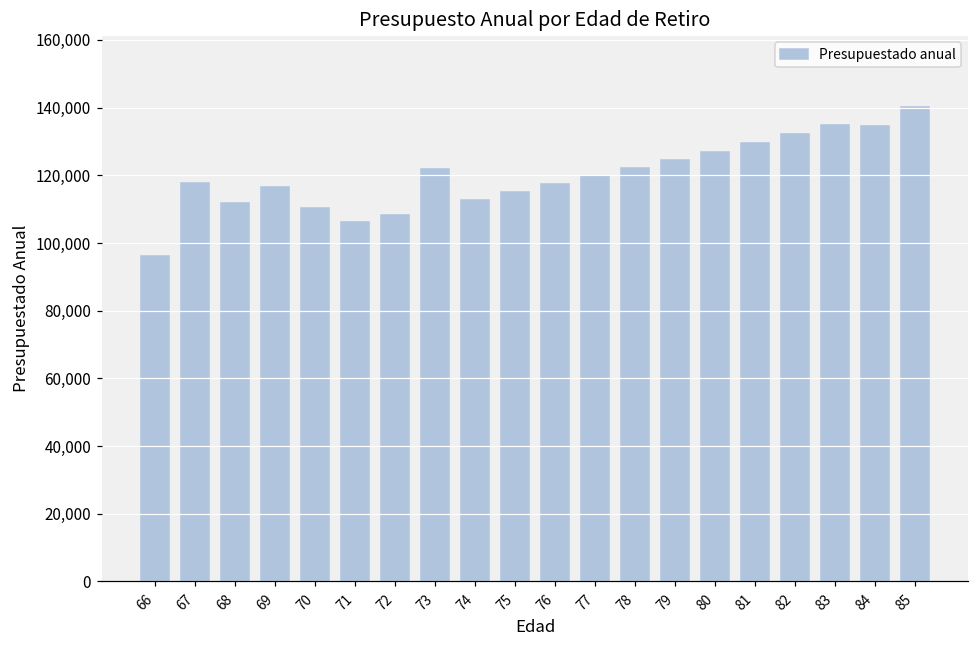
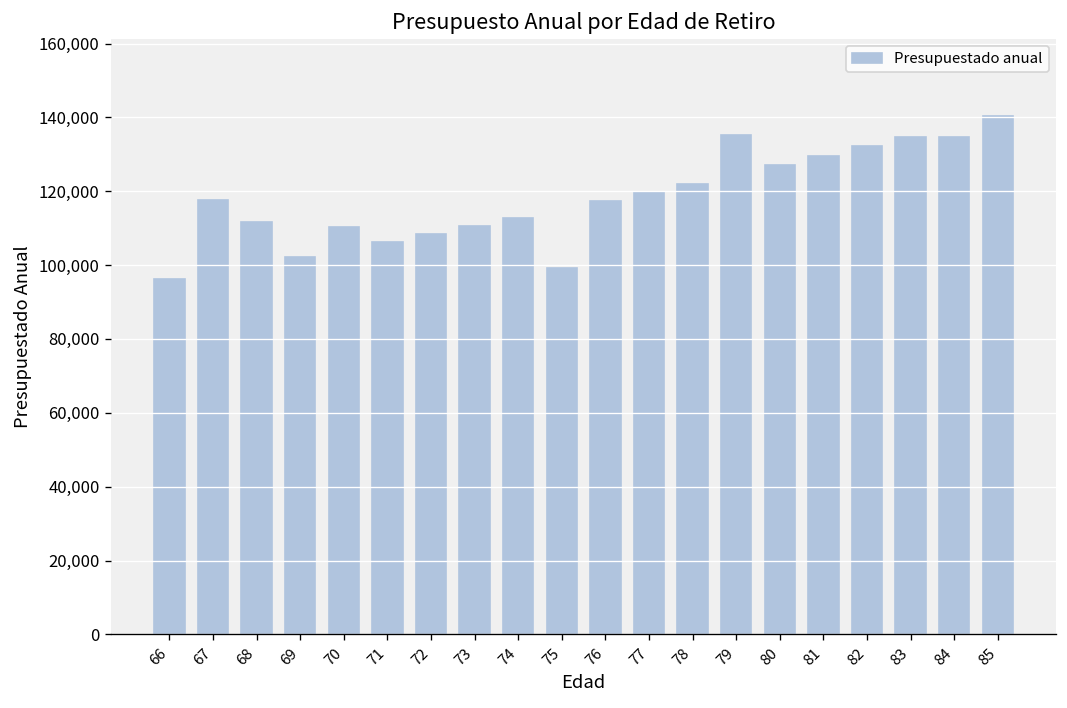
69: 117,000 -> 102,000
73: 122,000 -> 111,000
75: 115,000 -> 99,000
79: 125,000 -> 135,000
